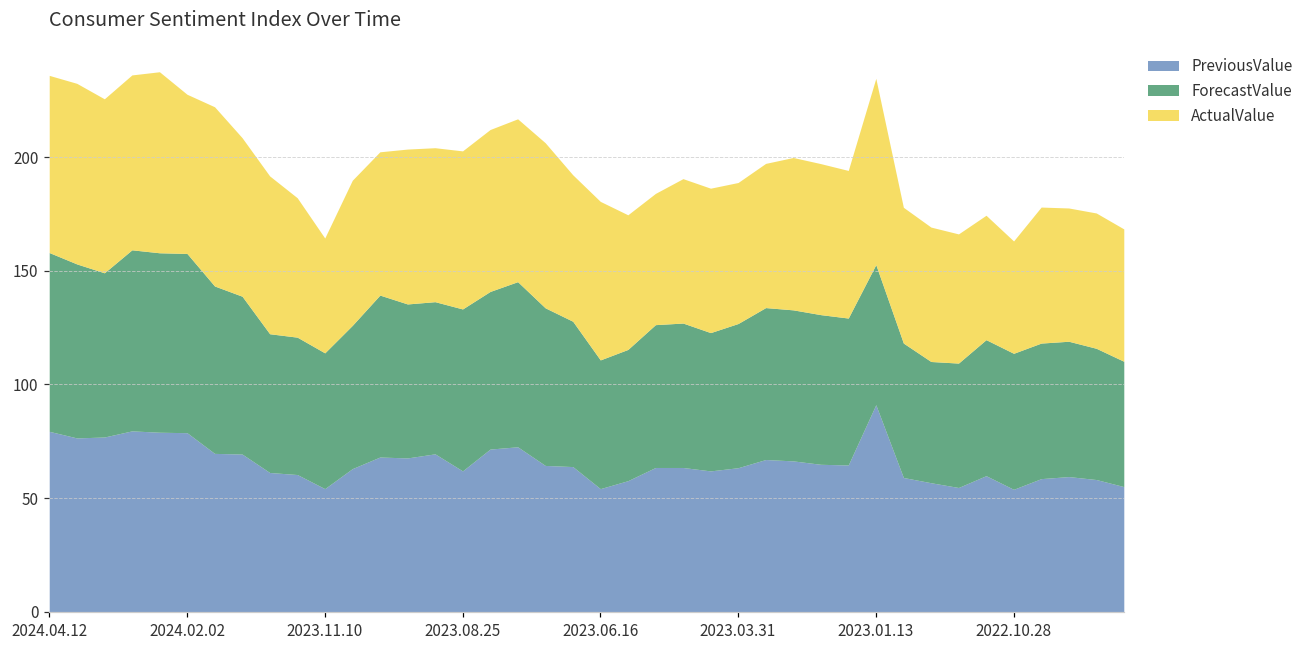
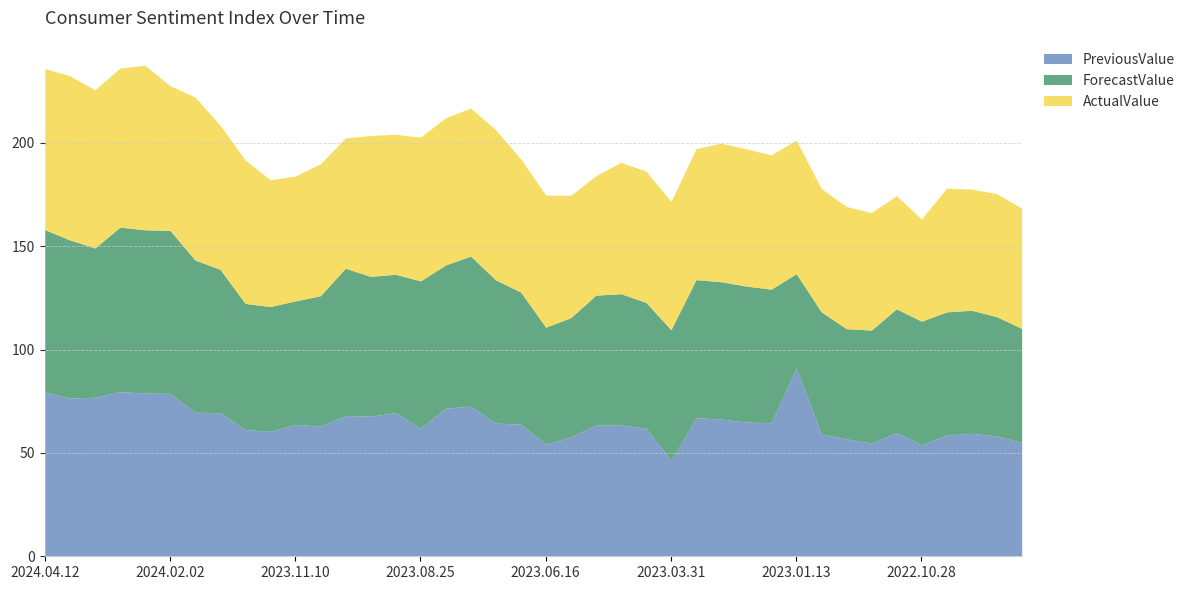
PreviousValue, 2023.11.10: 54 -> 64
ActualValue, 2023.11.10: 51 -> 60
ActualValue, 2023.06.16: 70 -> 64
PreviousValue, 2023.03.31: 63 -> 46
ForecastValue, 2023.01.13: 62 -> 46
ActualValue, 2023.01.13: 82 -> 65
